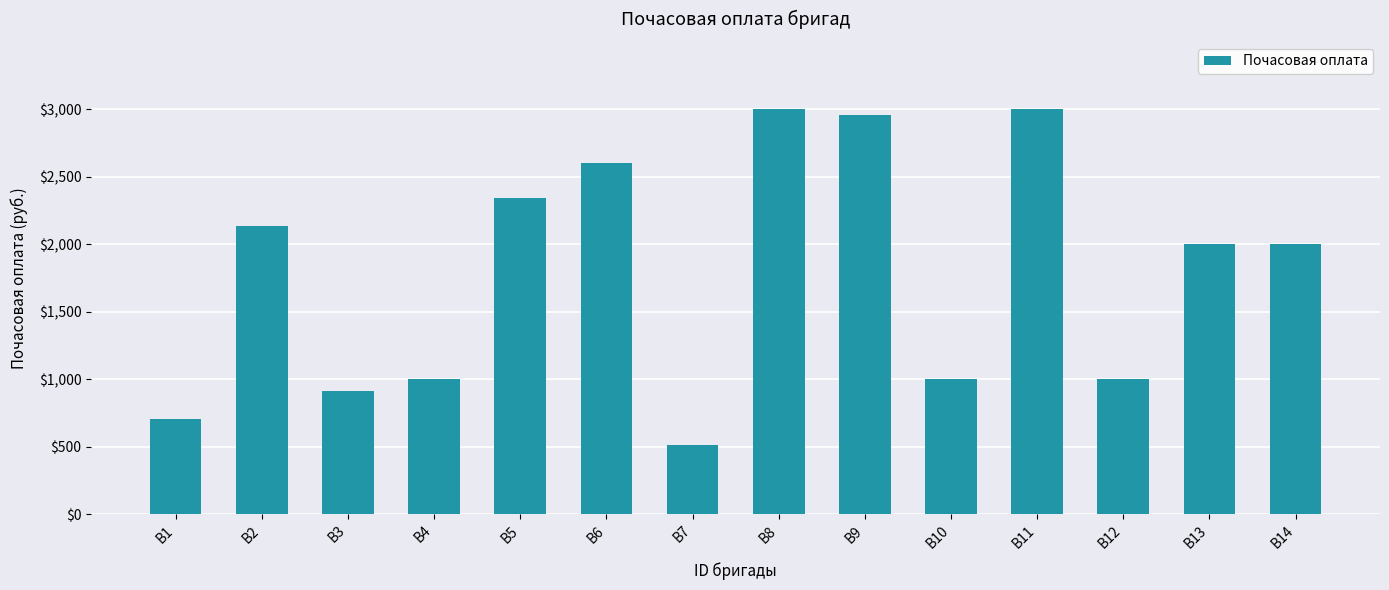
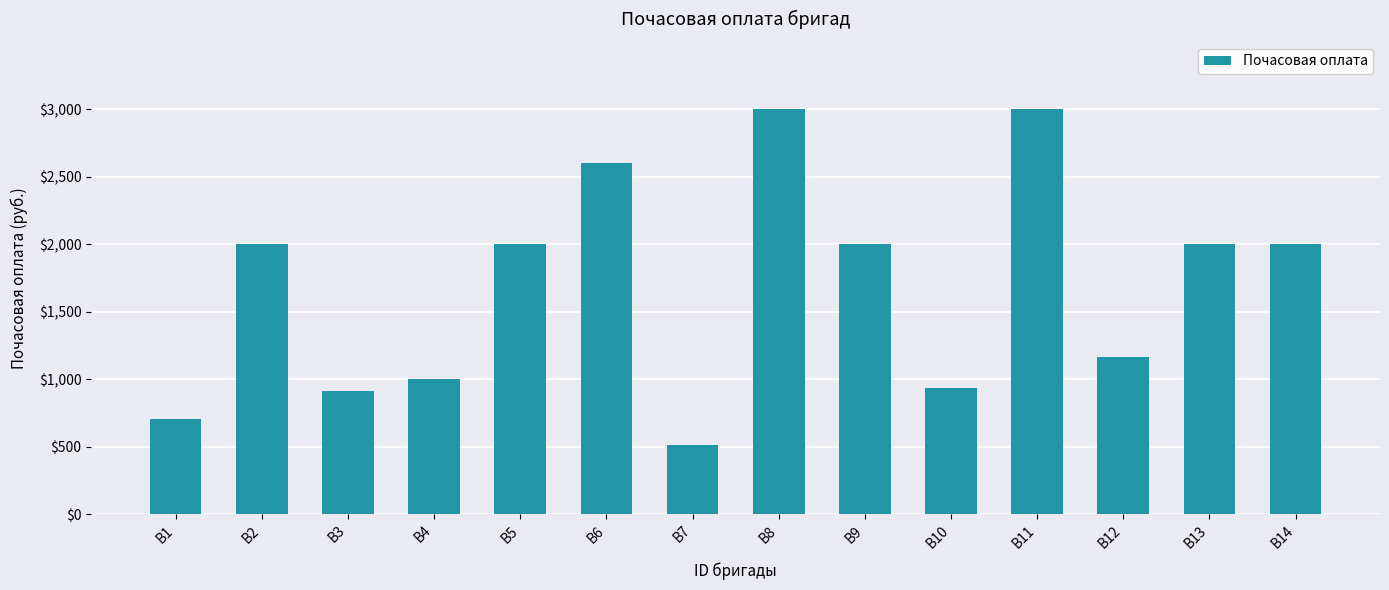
В2: $2,140 -> $2,000
В5: $2,340 -> $2,000
В9: $2,960 -> $2,000
В10: $1,000 -> $930
В12: $1,000 -> $1,170
